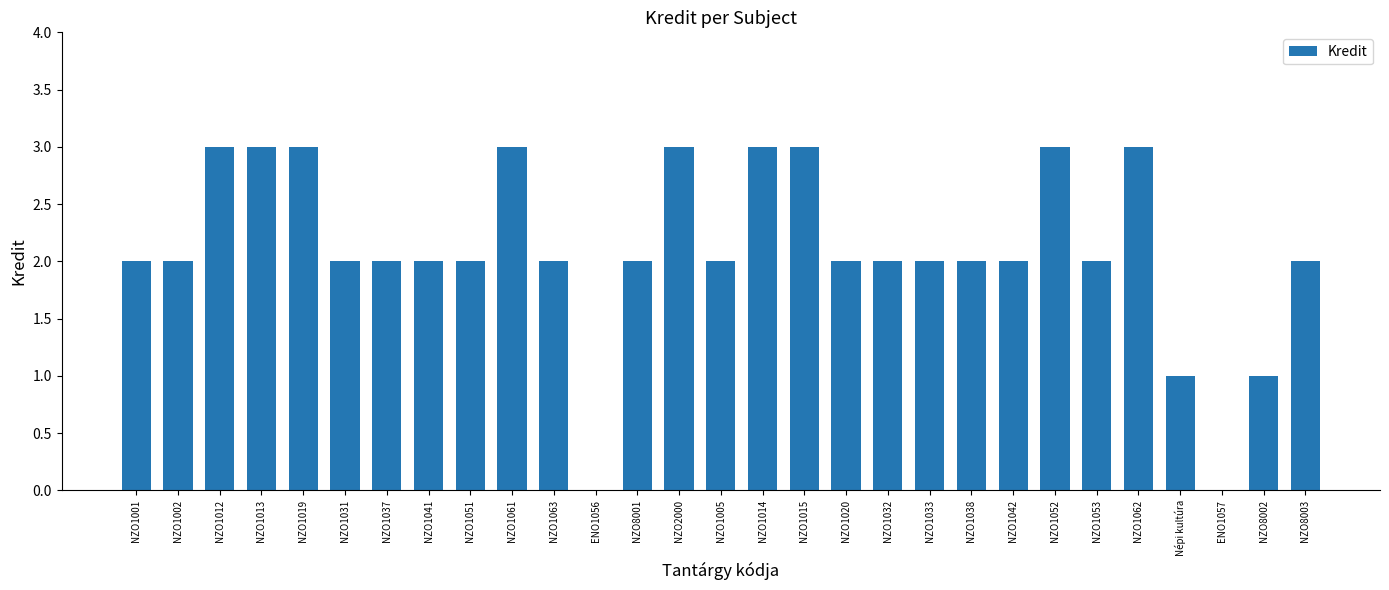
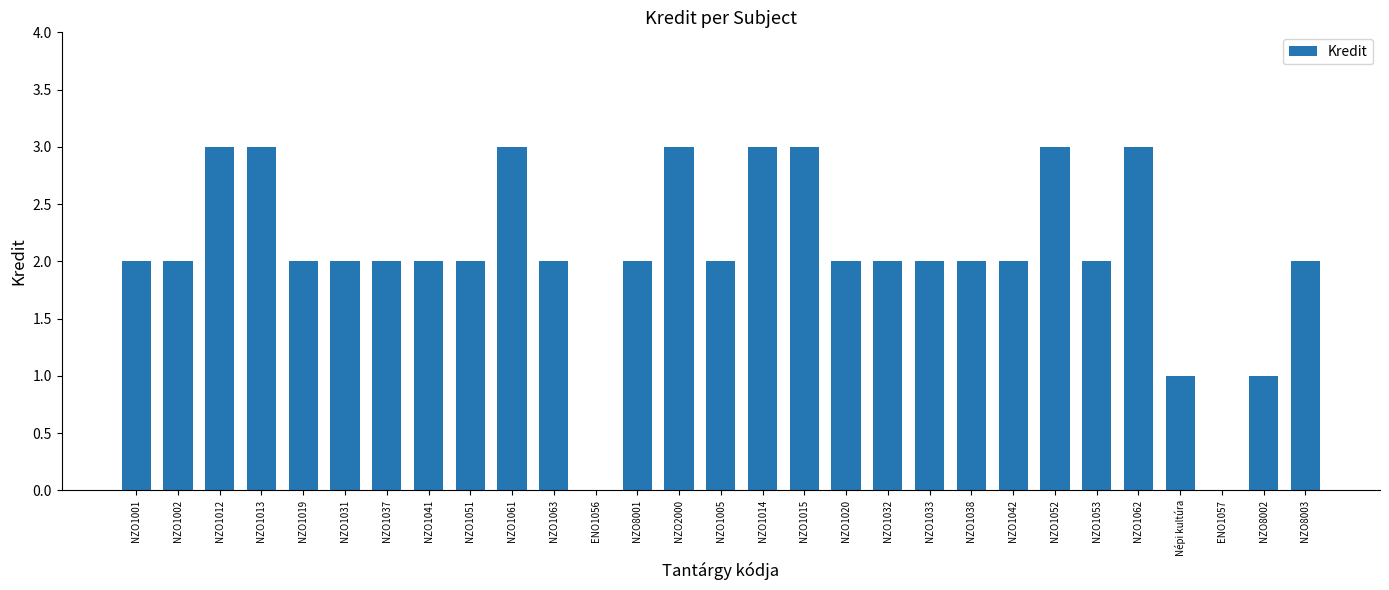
NZO1019: 3 -> 2
